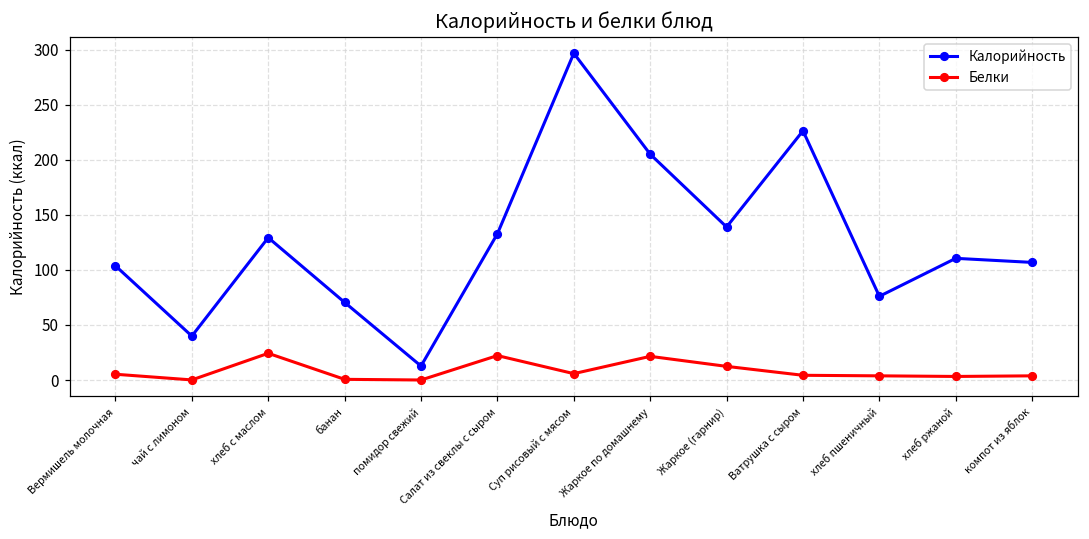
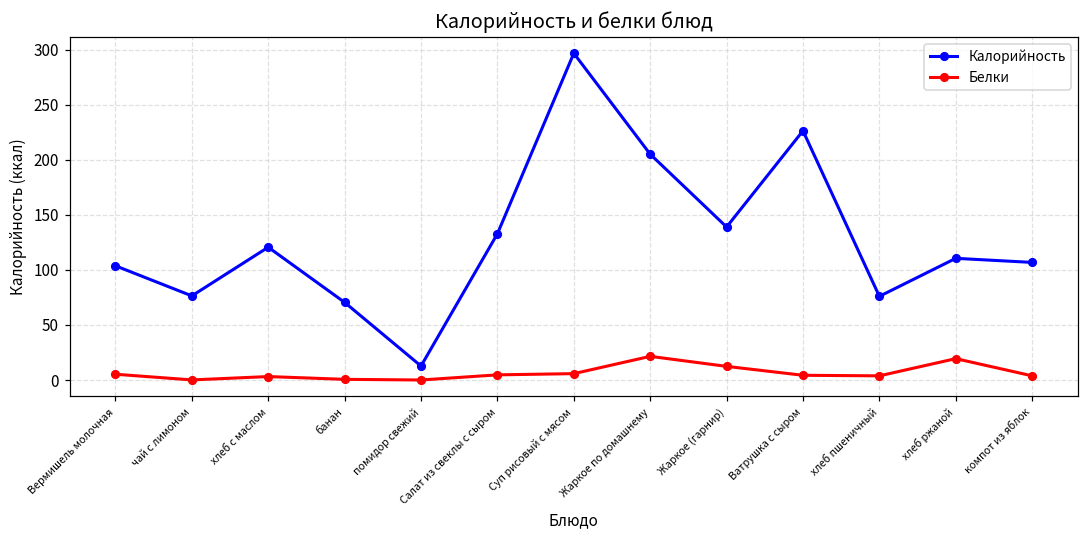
Калорийность, чай с лимоном: 40 -> 76
Калорийность, хлеб с маслом: 129 -> 121
Белки, хлеб с маслом: 24 -> 3
Белки, Салат из свеклы с сыром: 22 -> 5
Белки, хлеб ржаной: 3 -> 19
